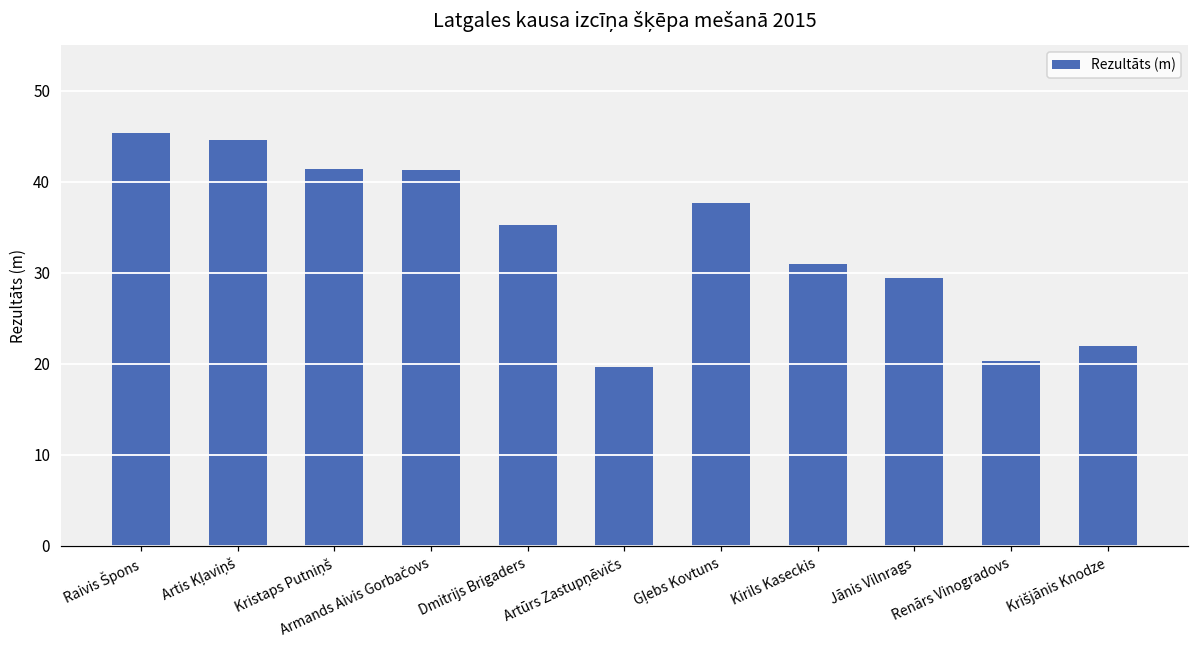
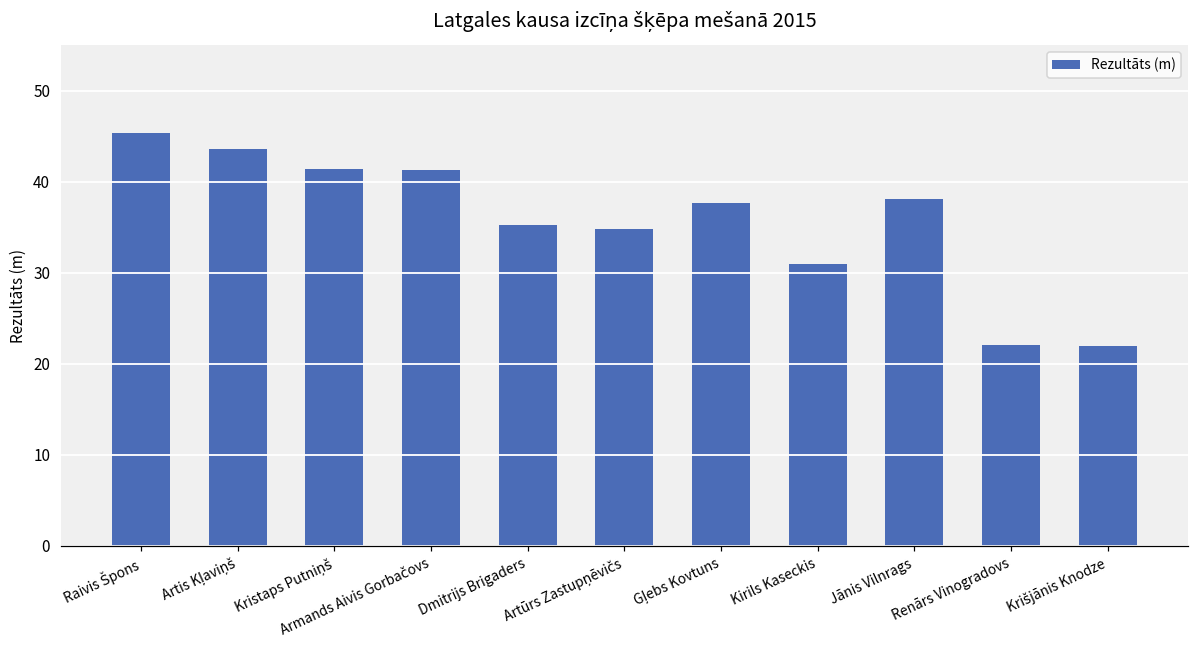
Artis Kļaviņš: 45 -> 44
Artūrs Zastupņēvičs: 20 -> 35
Jānis Vilnrags: 29 -> 38
Renārs Vinogradovs: 20 -> 22
